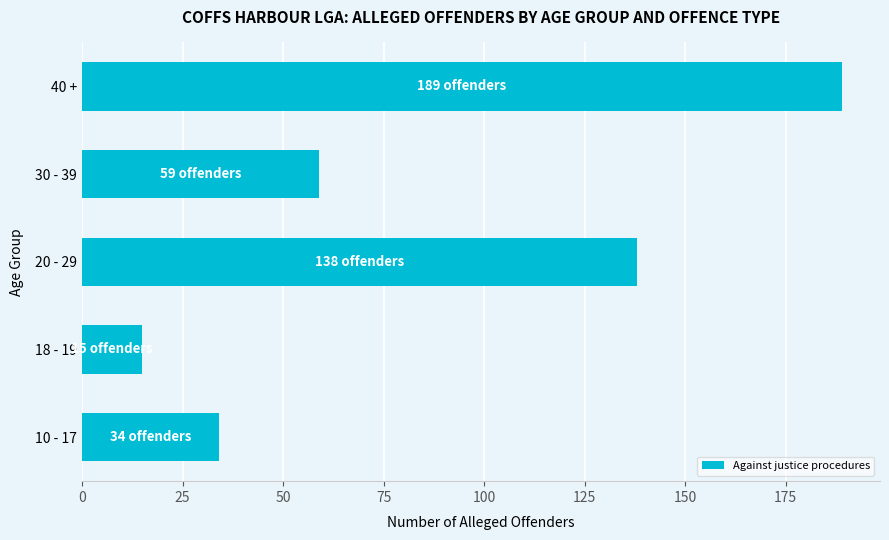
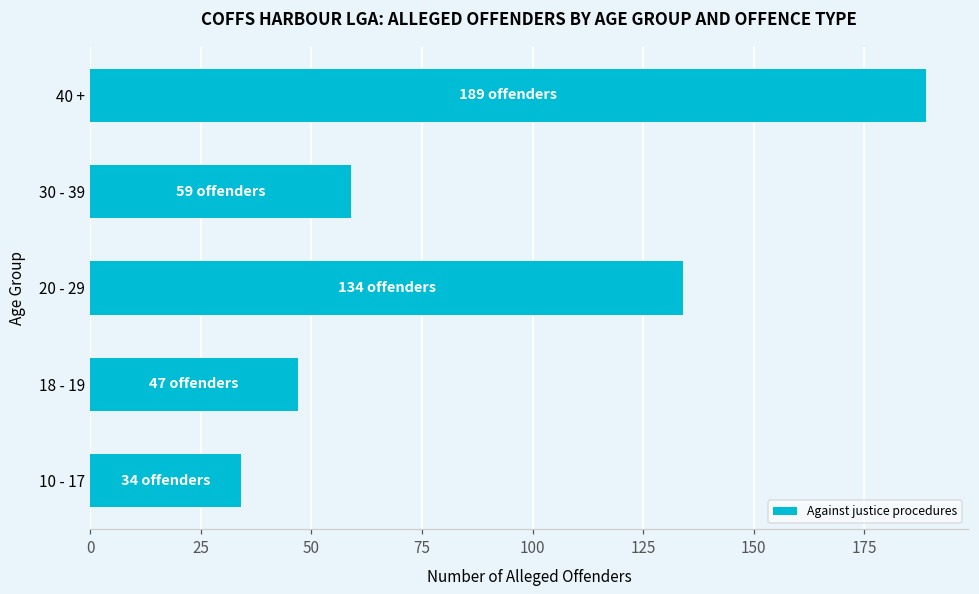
20 - 29: 138 -> 134
18 - 19: 15 -> 47
